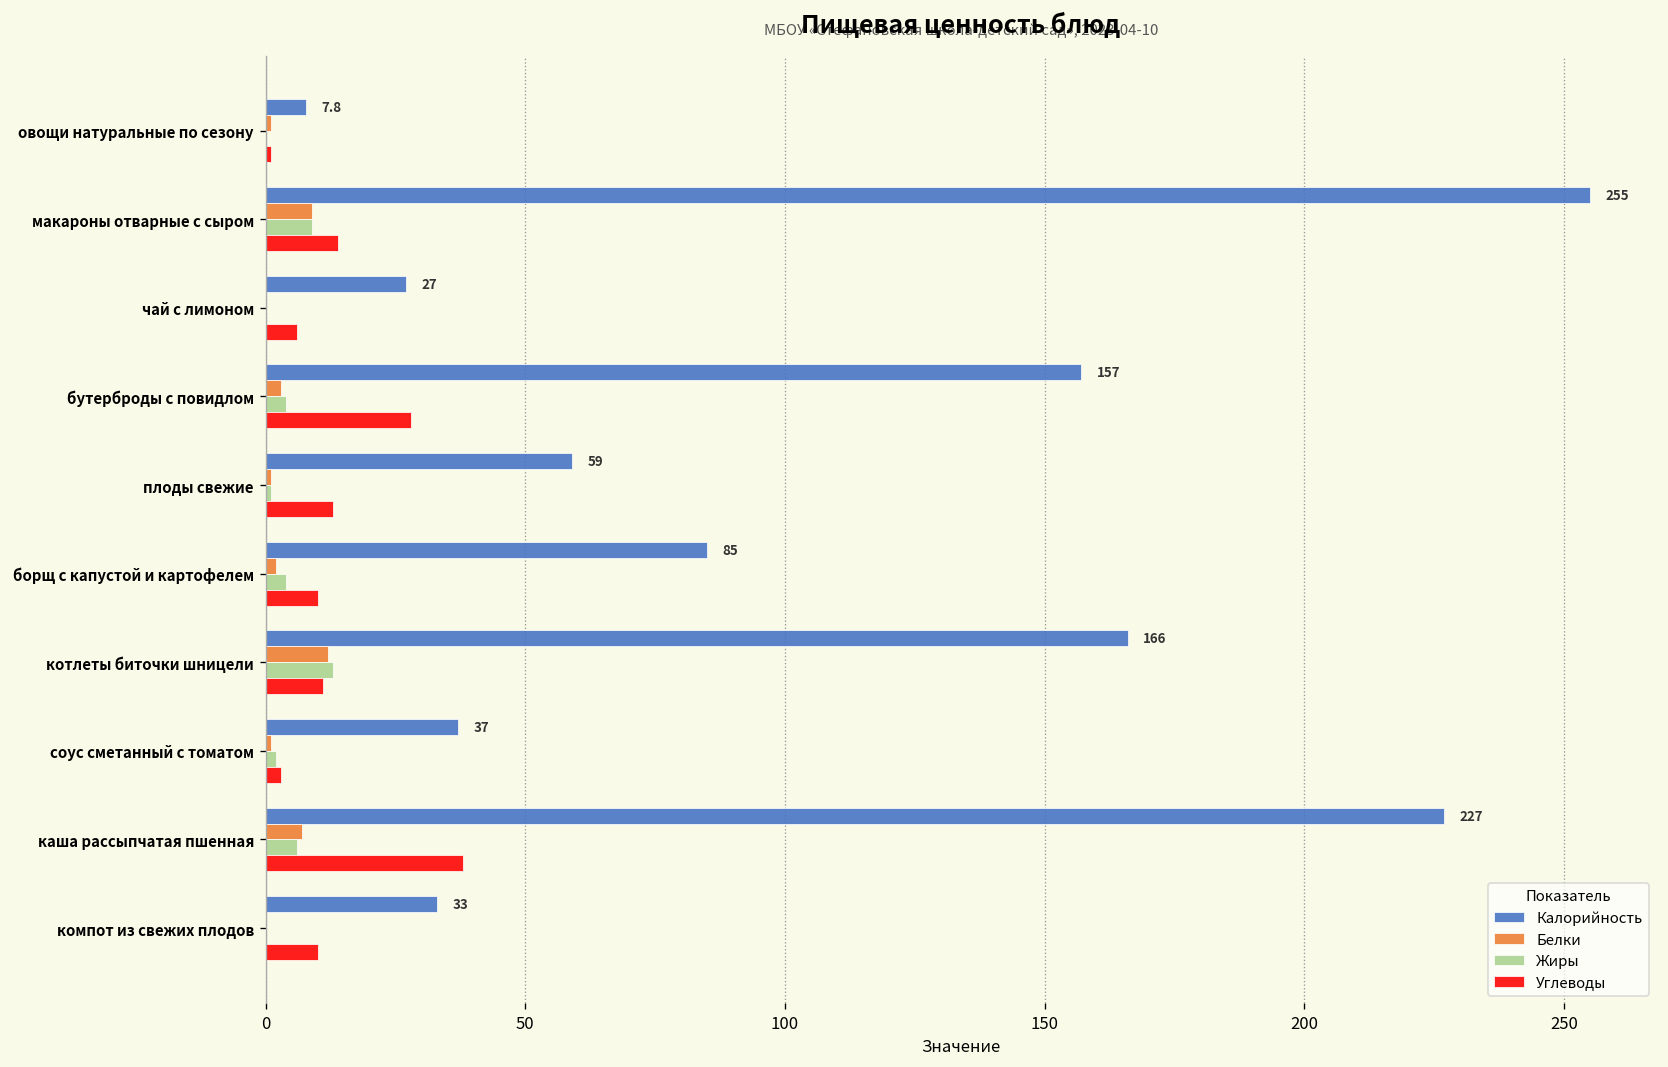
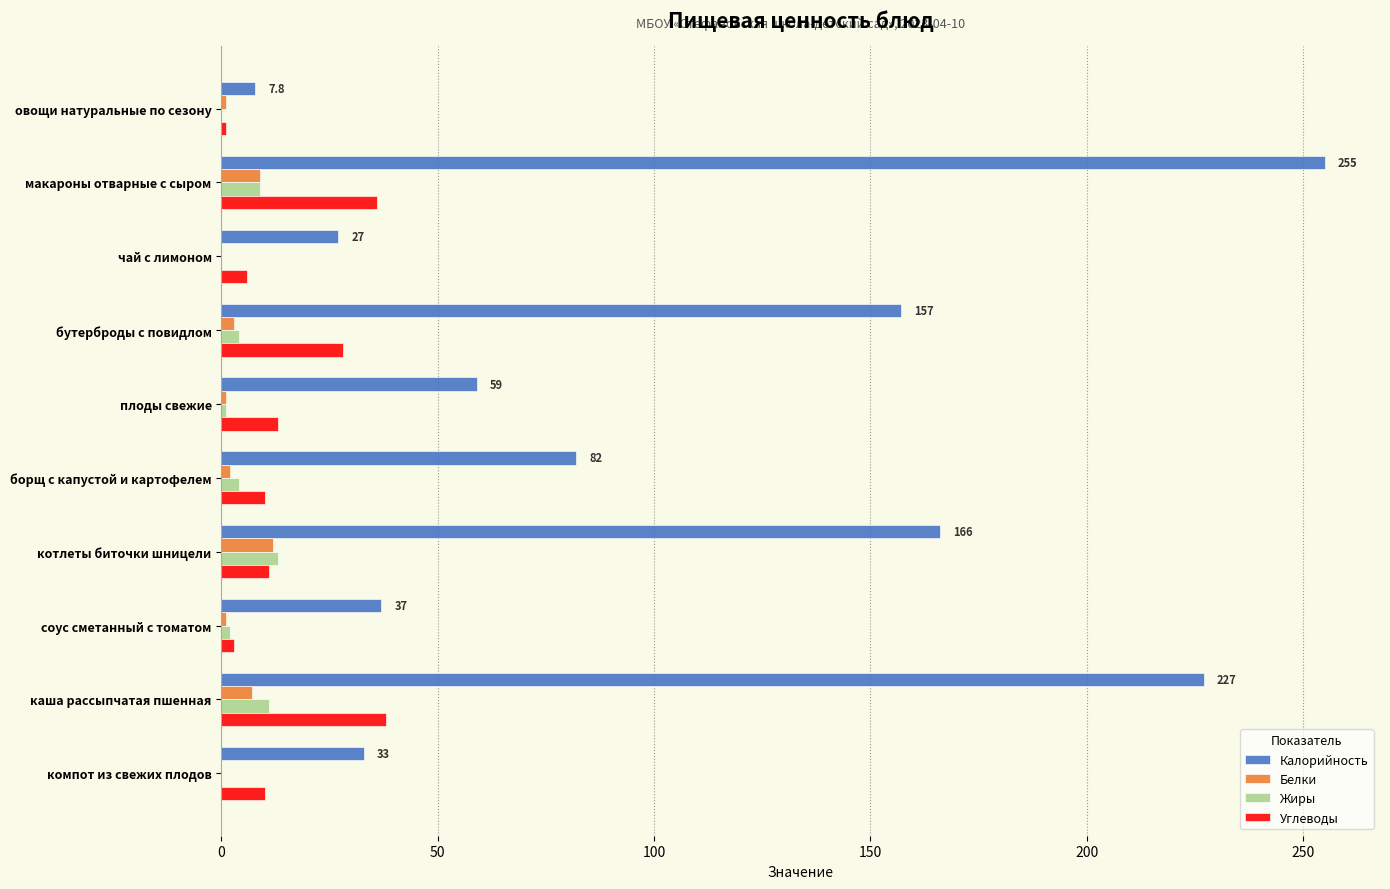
Углеводы, макароны отварные с сыром: 14 -> 36
Калорийность, борщ с капустой и картофелем: 85 -> 82
Жиры, каша рассыпчатая пшенная: 6 -> 11
